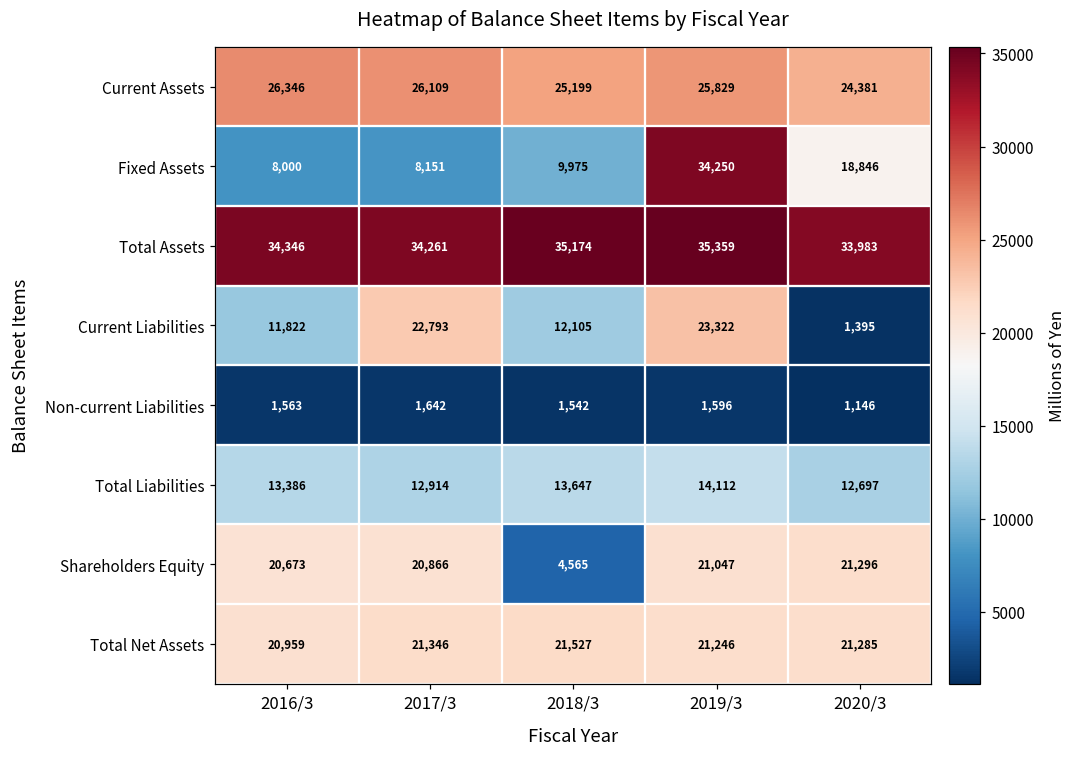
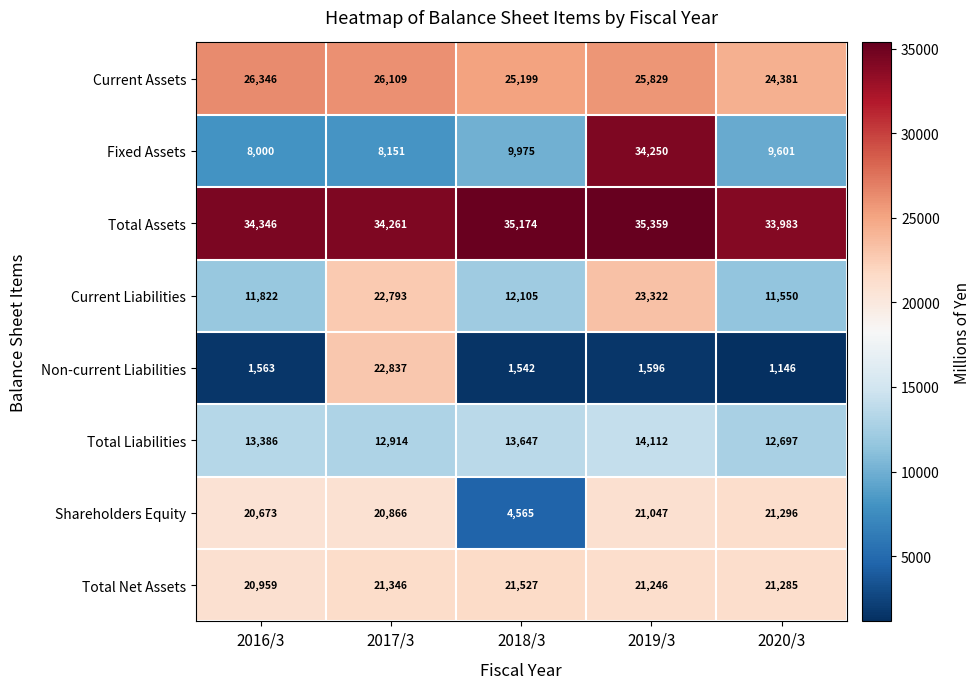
Fixed Assets, 2020/3: 18,846 -> 9,601
Current Liabilities, 2020/3: 1,395 -> 11,550
Non-current Liabilities, 2017/3: 1,642 -> 22,837
